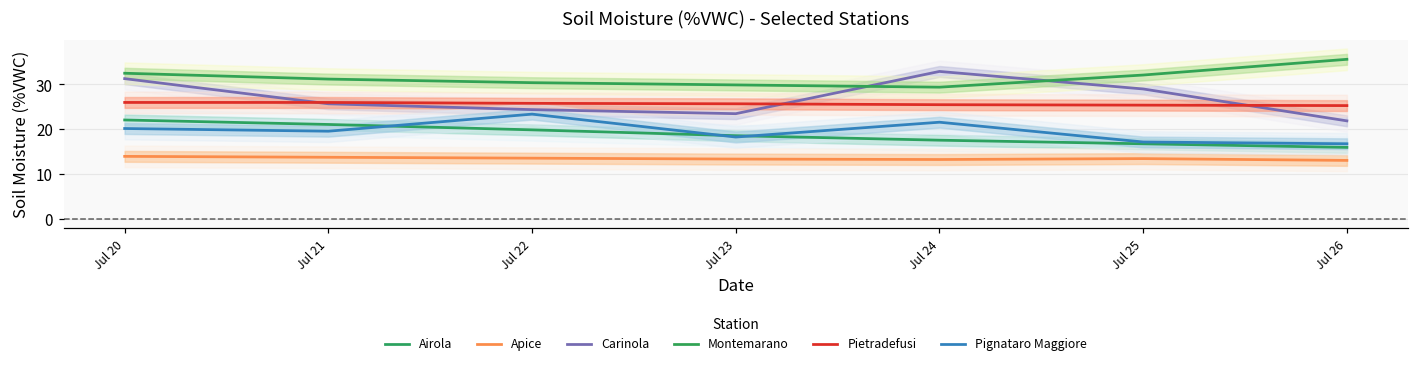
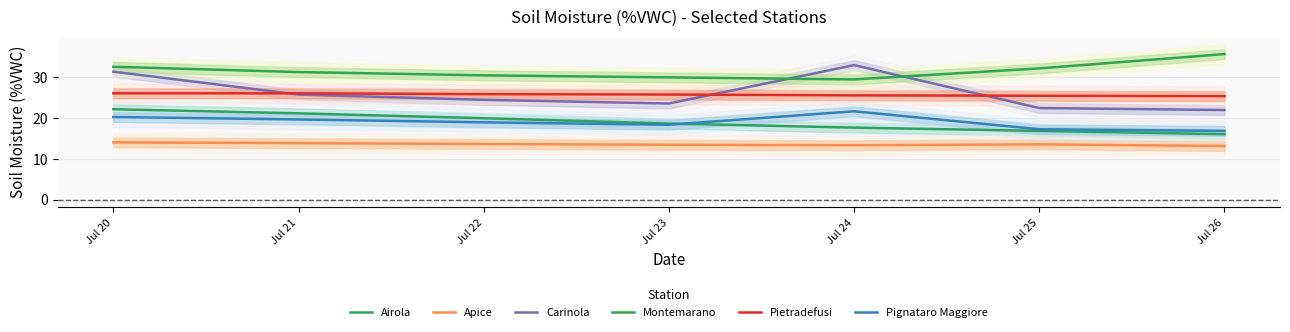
Pignataro Maggiore, Jul 22: 23 -> 19
Carinola, Jul 25: 29 -> 22
